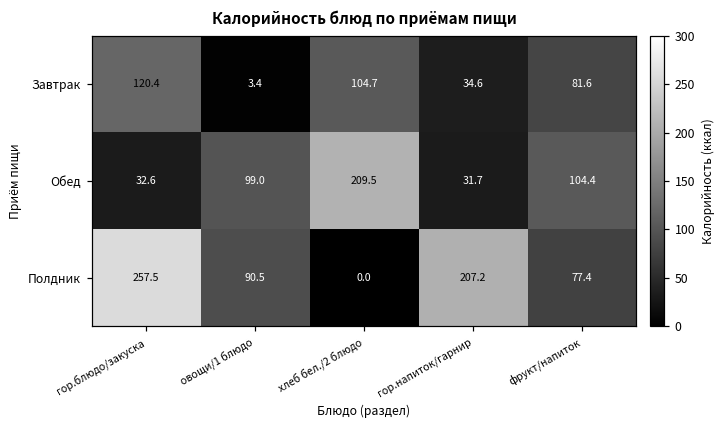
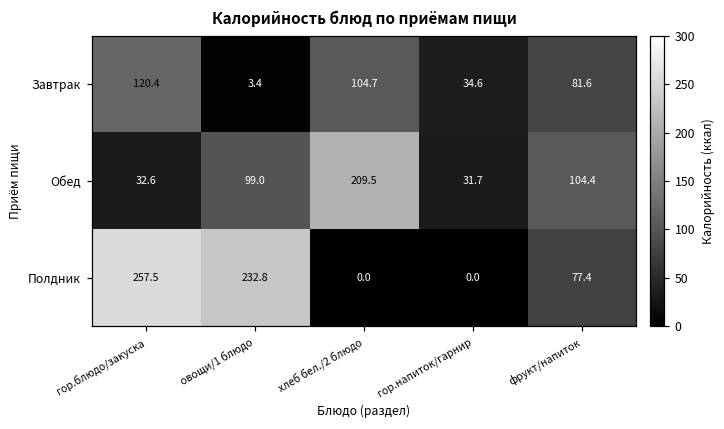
Полдник, овощи/1 блюдо: 90.5 -> 232.8
Полдник, гор.напиток/гарнир: 207.2 -> 0.0
